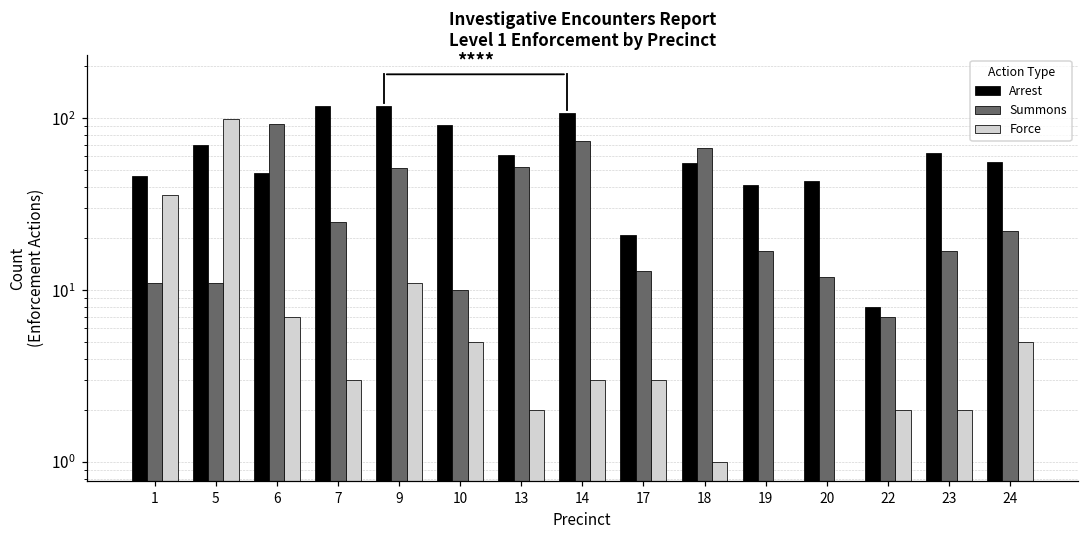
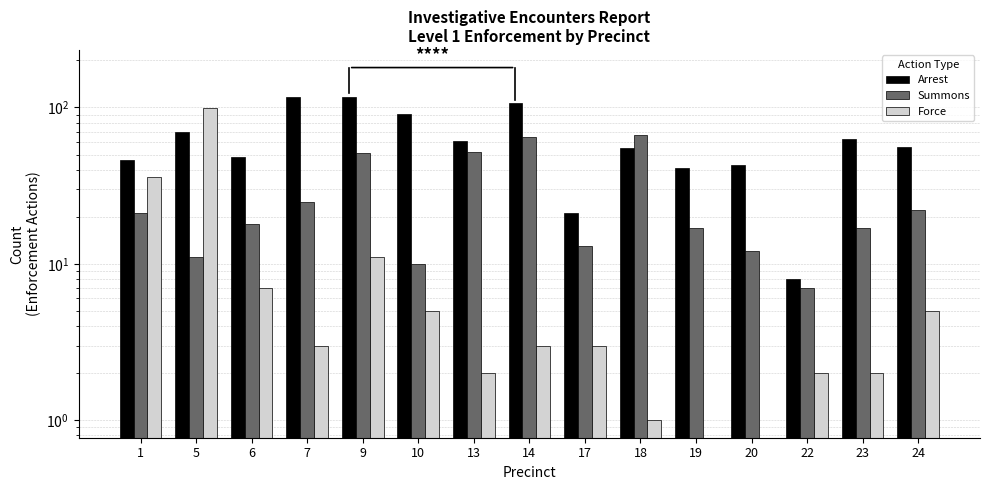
Summons, 1: 11 -> 21
Summons, 6: 90 -> 18
Summons, 14: 70 -> 65
